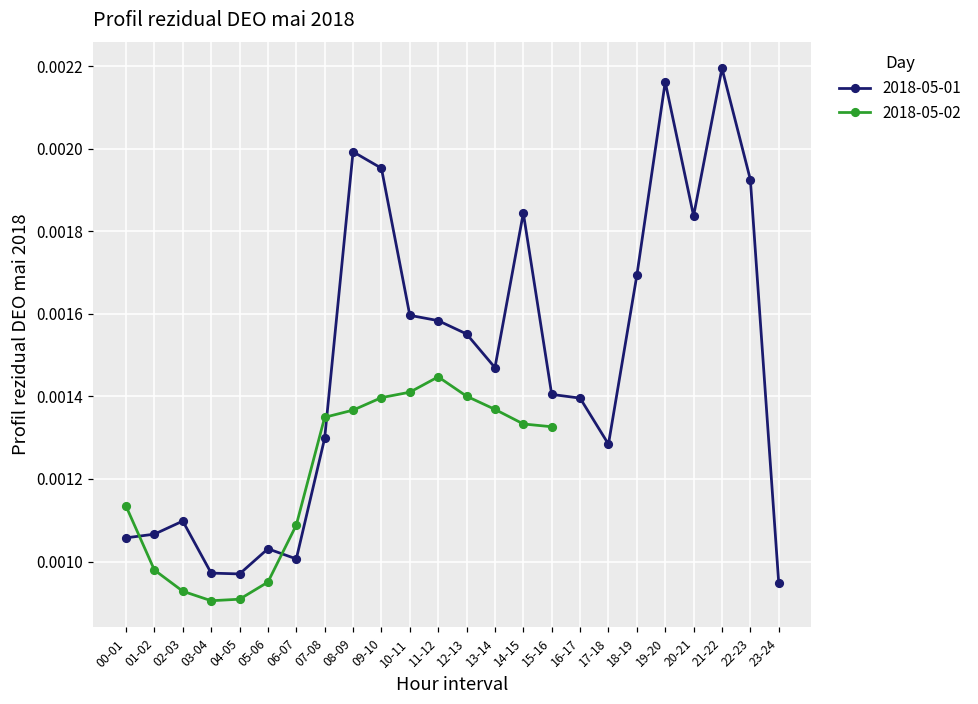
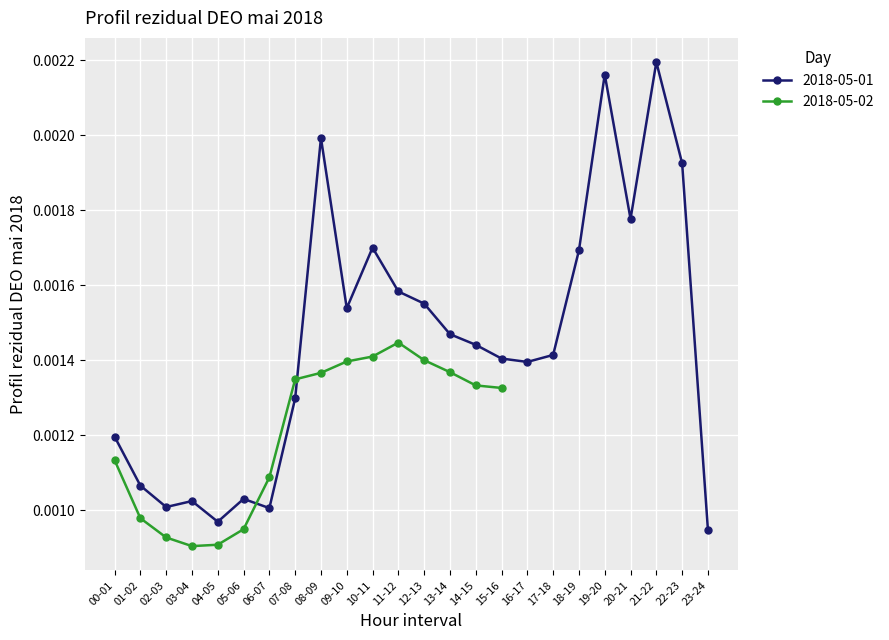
2018-05-01, 00-01: 0.00106 -> 0.00120
2018-05-01, 02-03: 0.00110 -> 0.00101
2018-05-01, 03-04: 0.00097 -> 0.00103
2018-05-01, 09-10: 0.00195 -> 0.00154
2018-05-01, 10-11: 0.00160 -> 0.00170
2018-05-01, 14-15: 0.00184 -> 0.00144
2018-05-01, 17-18: 0.00128 -> 0.00141
2018-05-01, 20-21: 0.00184 -> 0.00178
